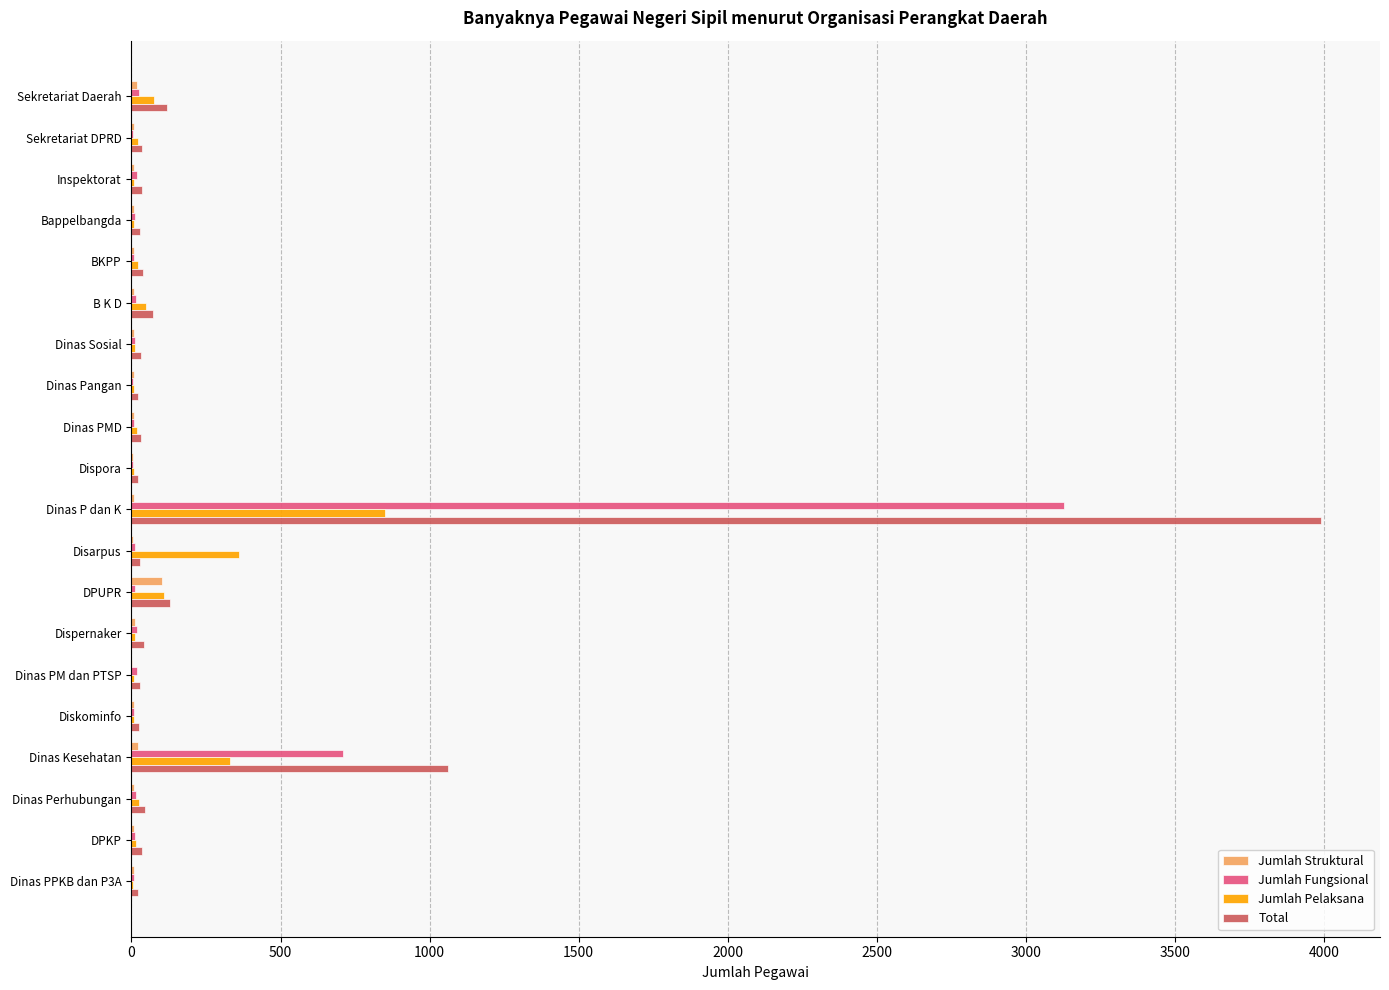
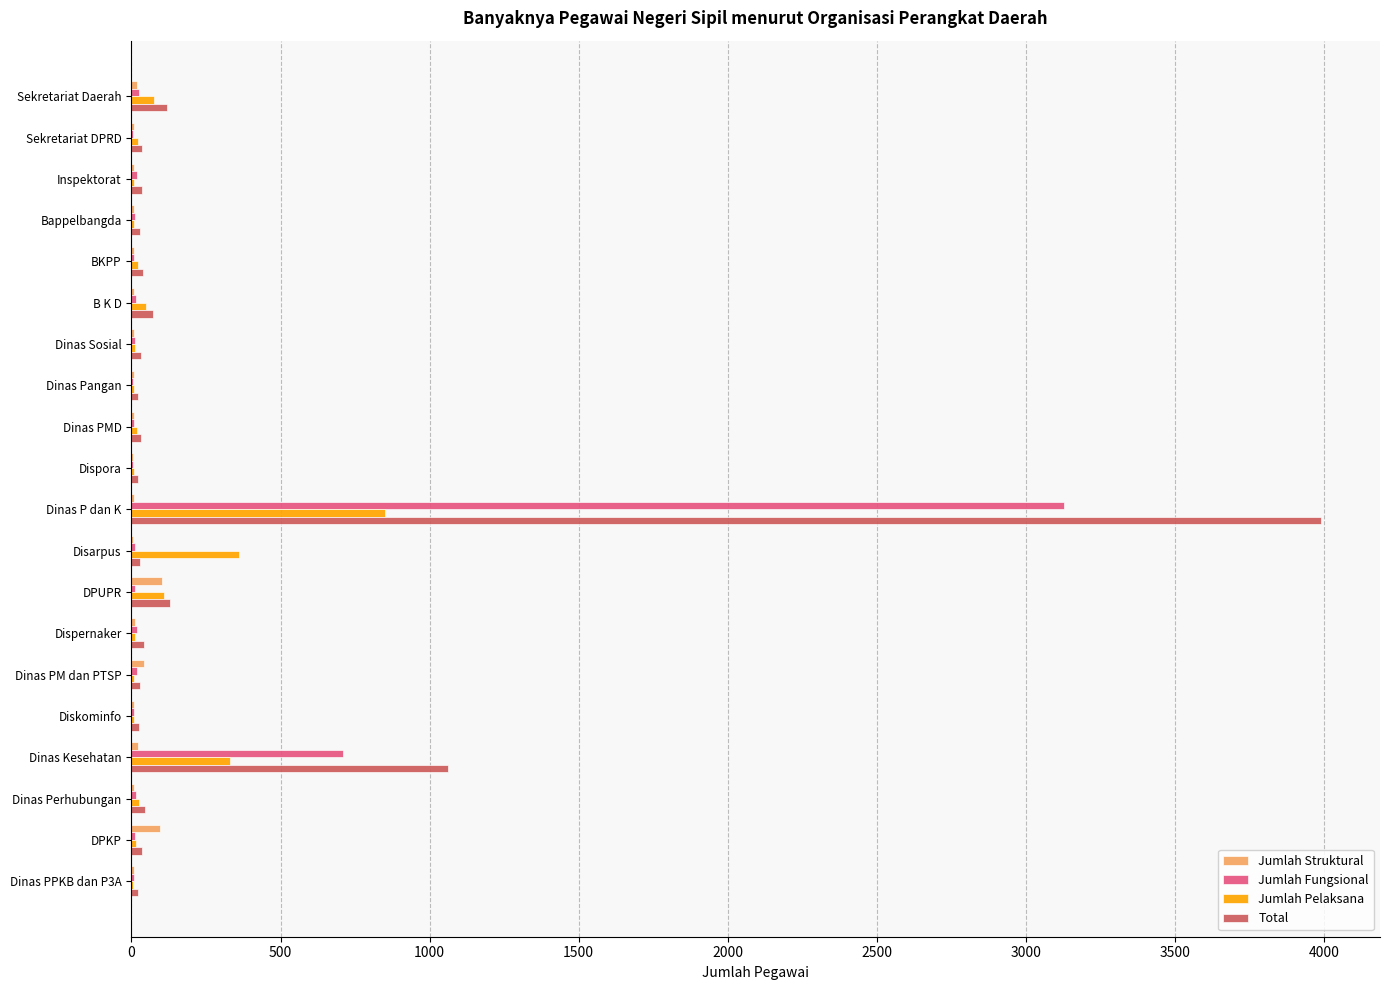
Jumlah Struktural, Dinas PM dan PTSP: 0 -> 40
Jumlah Struktural, DPKP: 10 -> 100
